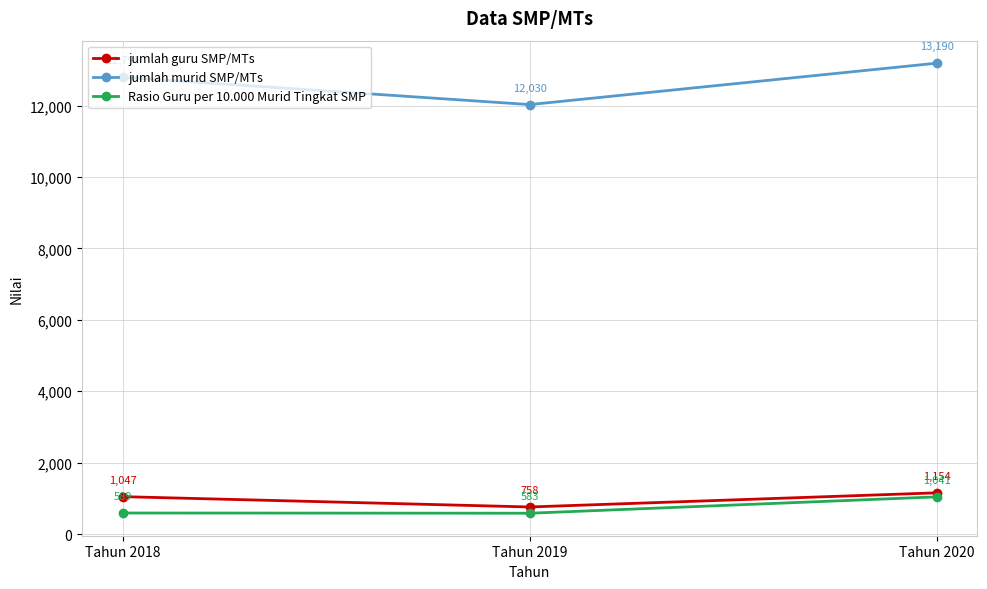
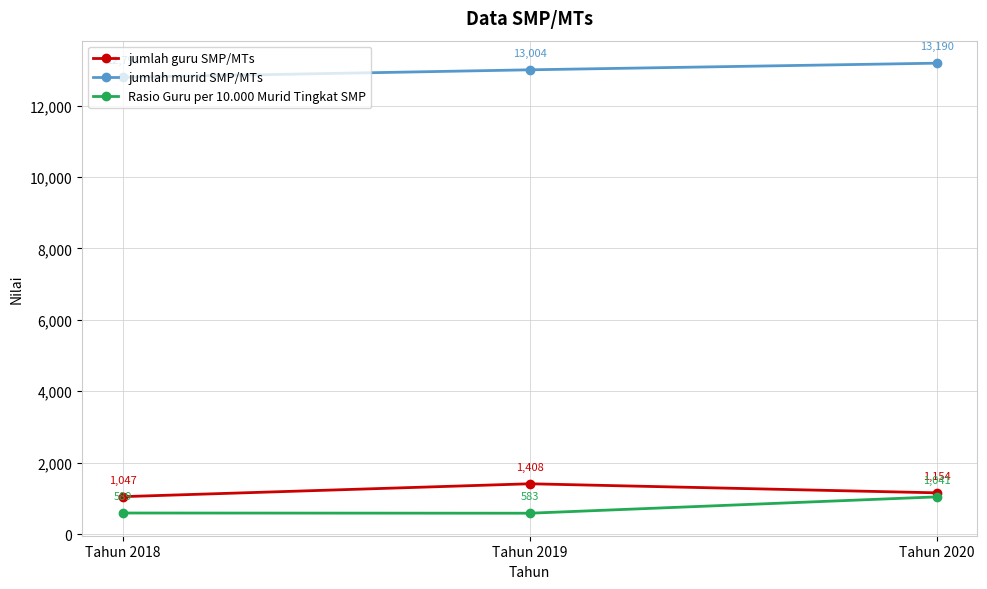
jumlah guru SMP/MTs, Tahun 2019: 758 -> 1,408
jumlah murid SMP/MTs, Tahun 2019: 12,030 -> 13,004
